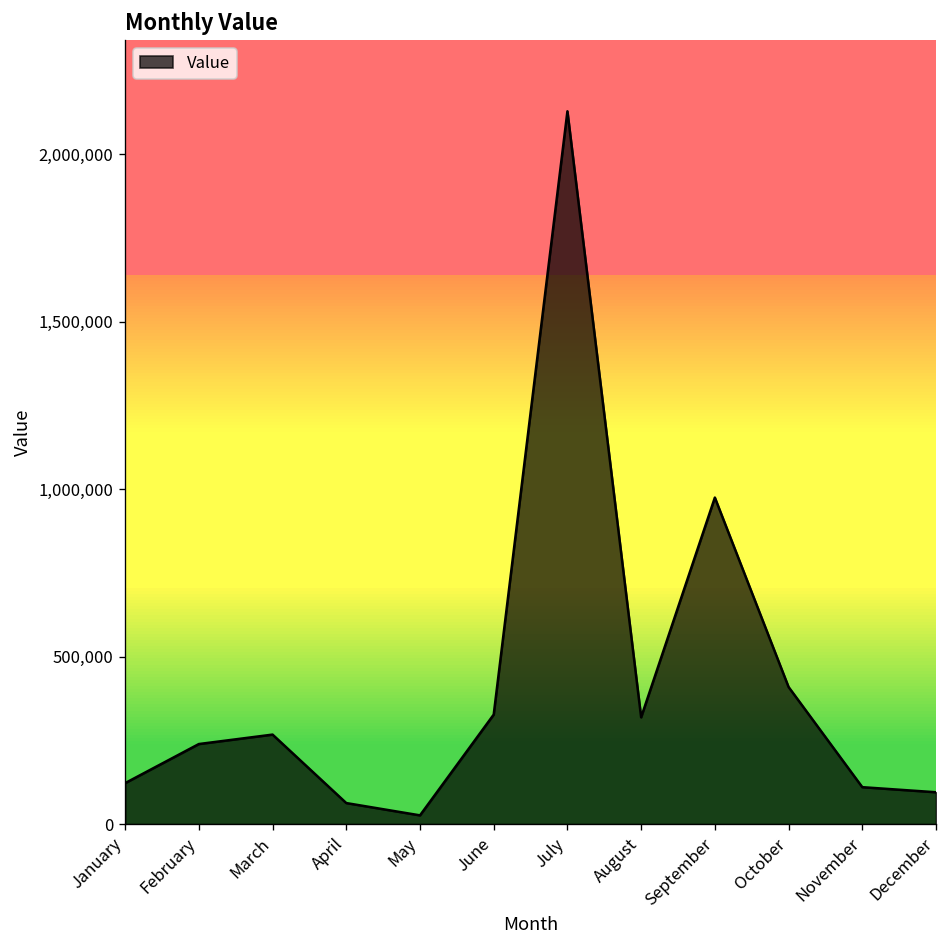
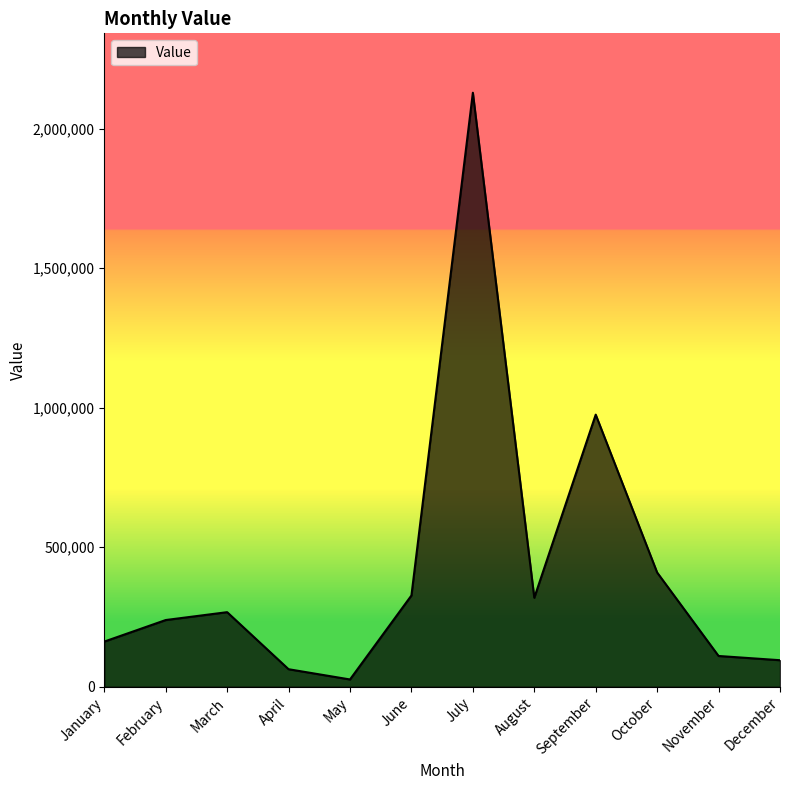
January: 120,000 -> 160,000
